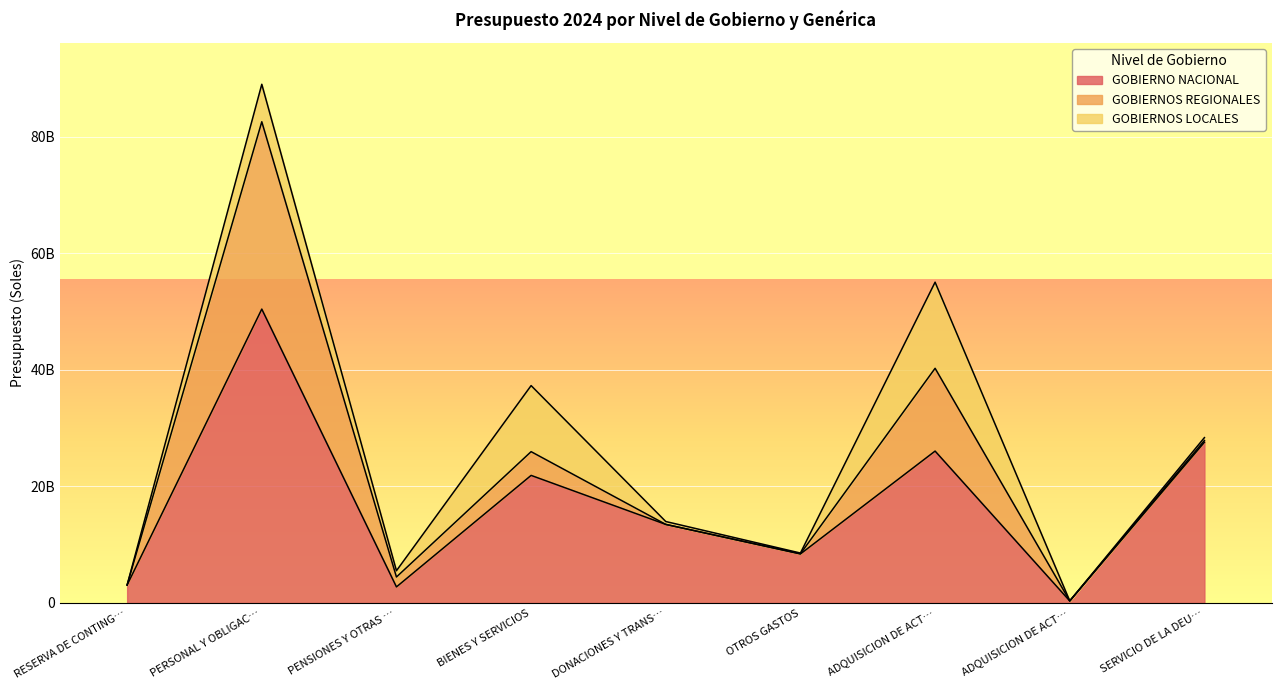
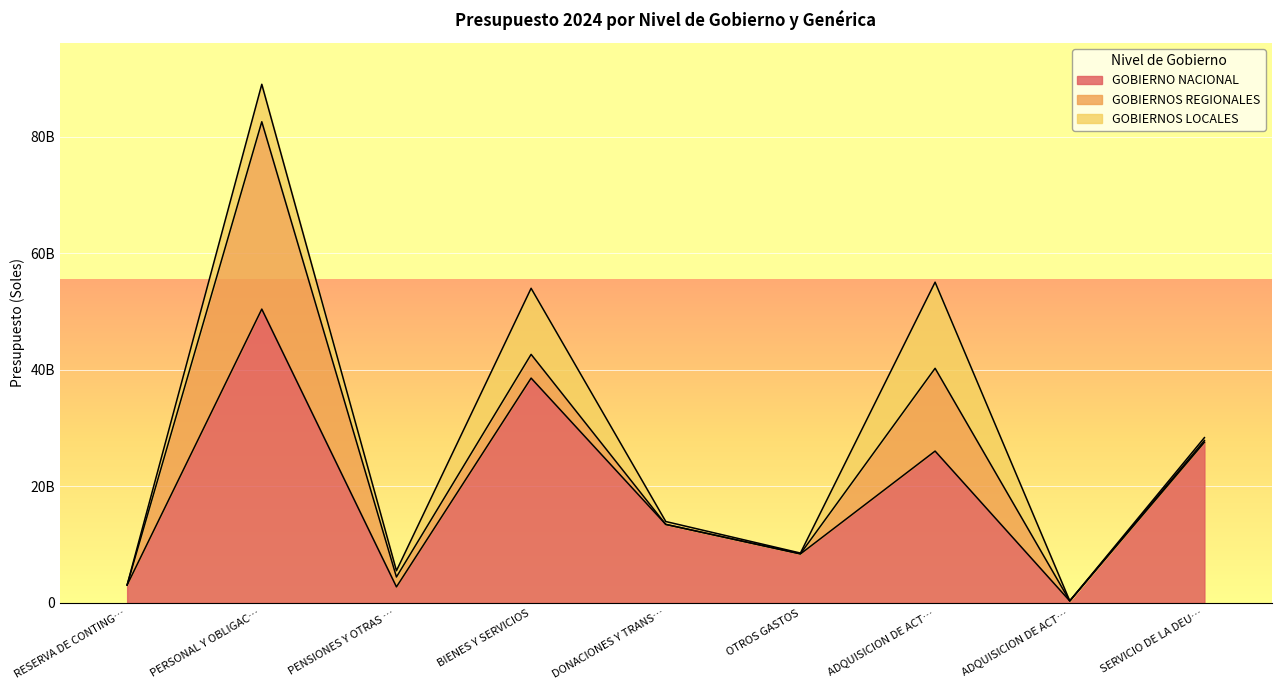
GOBIERNO NACIONAL, BIENES Y SERVICIOS: 22000000000 -> 39000000000
